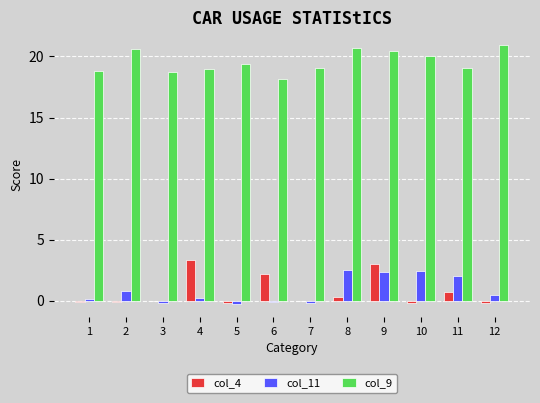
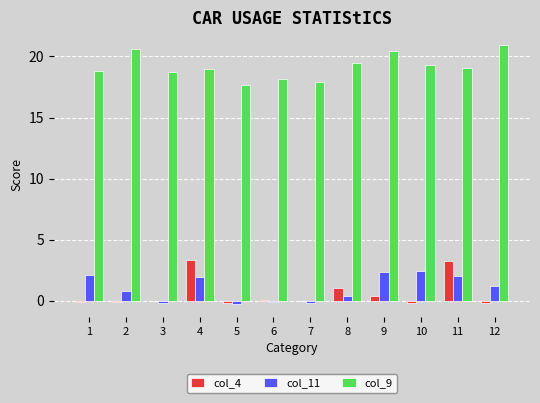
col_11, 1: 0.2 -> 2.1
col_11, 4: 0.2 -> 1.9
col_9, 5: 19.4 -> 17.7
col_4, 6: 2.2 -> 0.0
col_9, 7: 19.1 -> 17.9
col_4, 8: 0.3 -> 1.0
col_11, 8: 2.6 -> 0.4
col_9, 8: 20.7 -> 19.5
col_4, 9: 3.0 -> 0.4
col_9, 10: 20.0 -> 19.3
col_4, 11: 0.7 -> 3.2
col_11, 12: 0.4 -> 1.2
